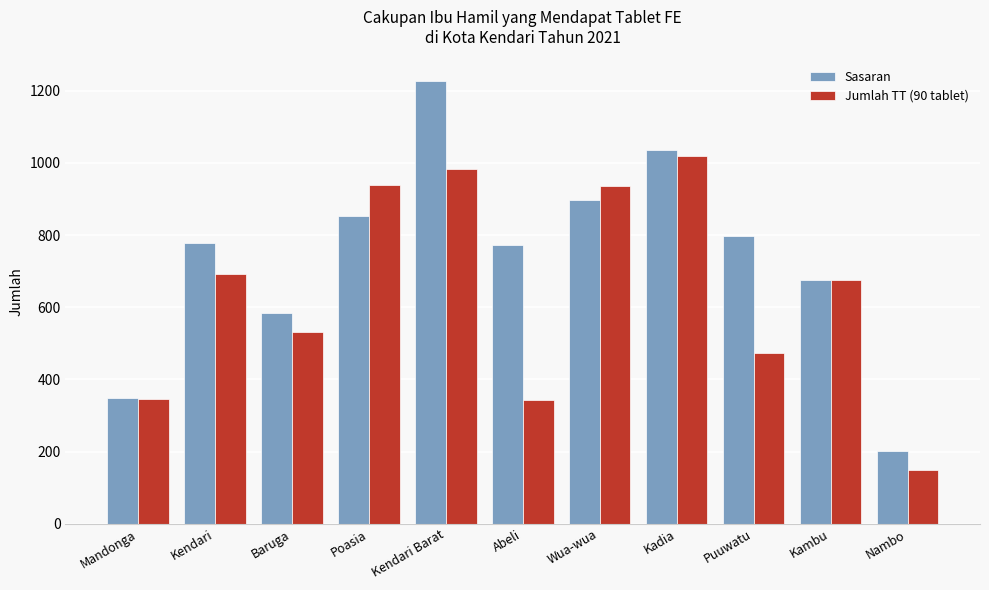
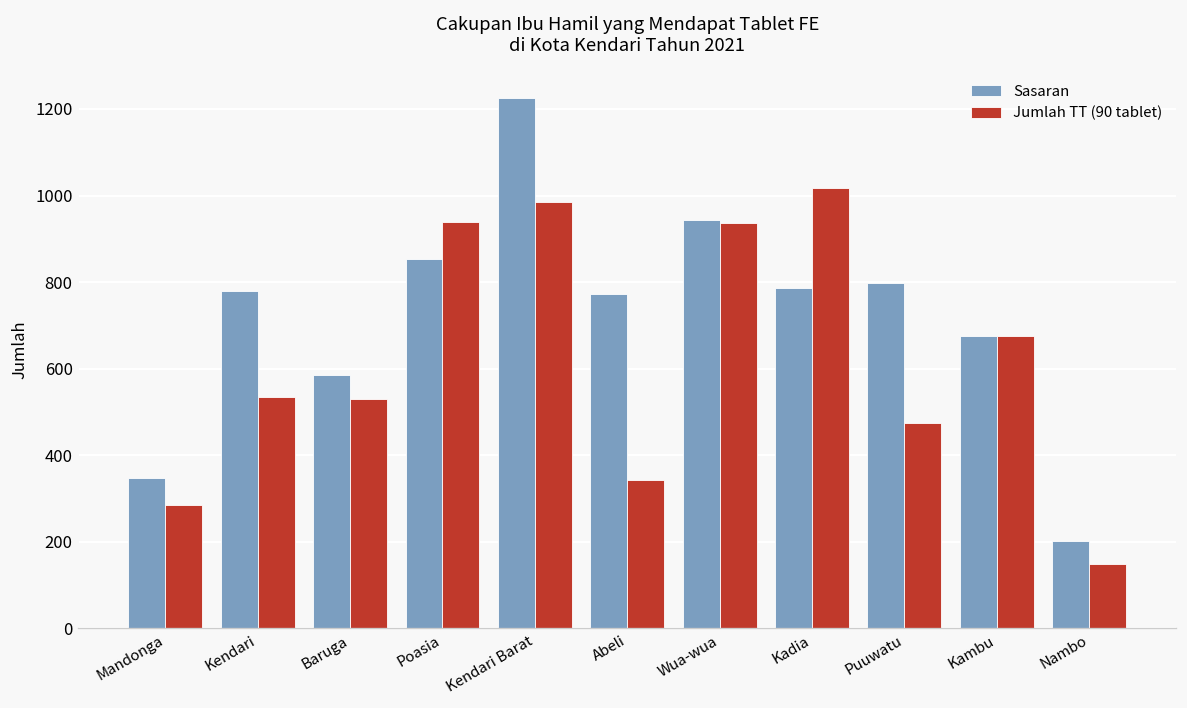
Jumlah TT (90 tablet), Mandonga: 350 -> 280
Jumlah TT (90 tablet), Kendari: 690 -> 530
Sasaran, Wua-wua: 900 -> 940
Sasaran, Kadia: 1040 -> 790
